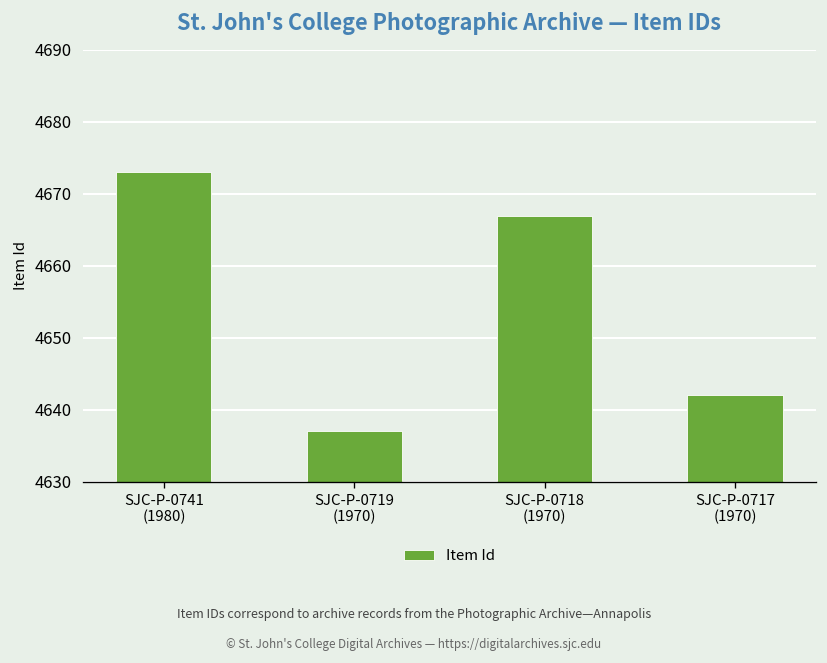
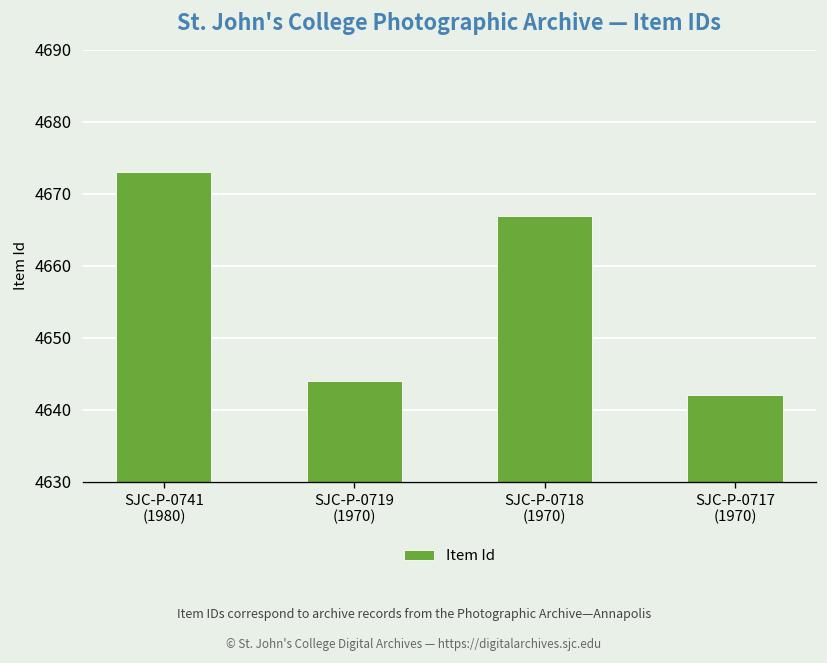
SJC-P-0719 (1970): 4637 -> 4644
